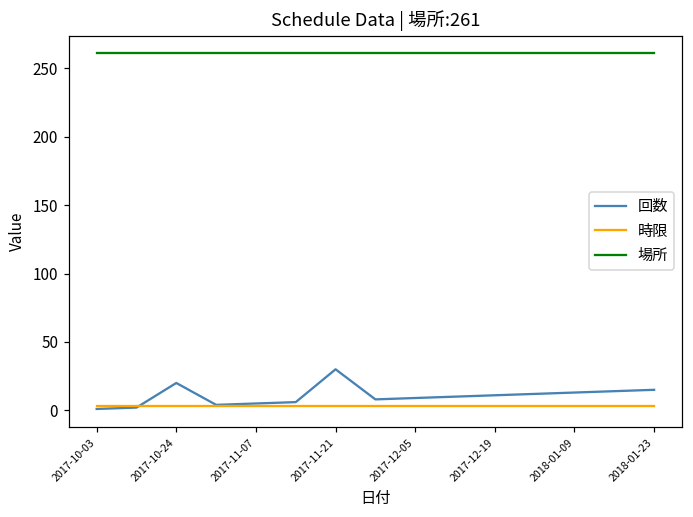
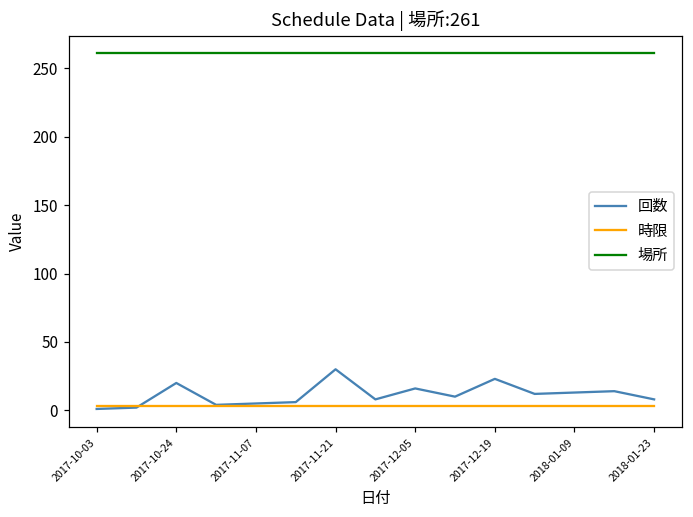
回数, 2017-12-05: 9 -> 16
回数, 2017-12-19: 11 -> 23
回数, 2018-01-23: 15 -> 8
